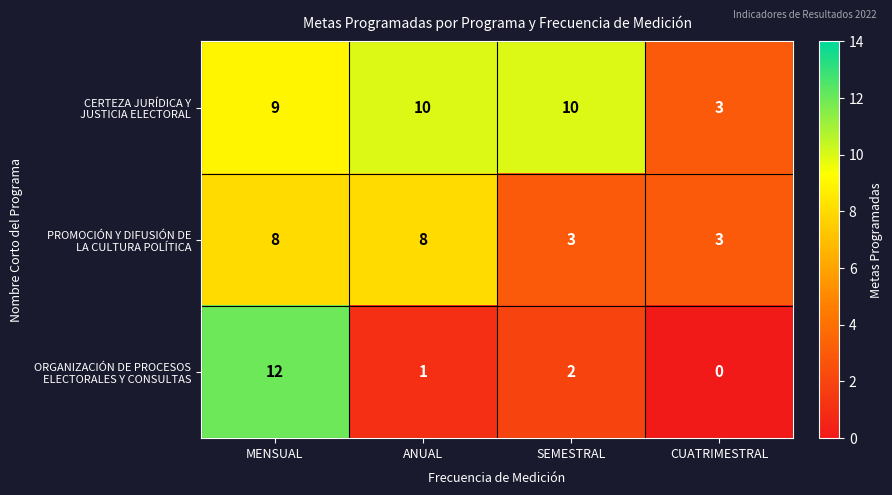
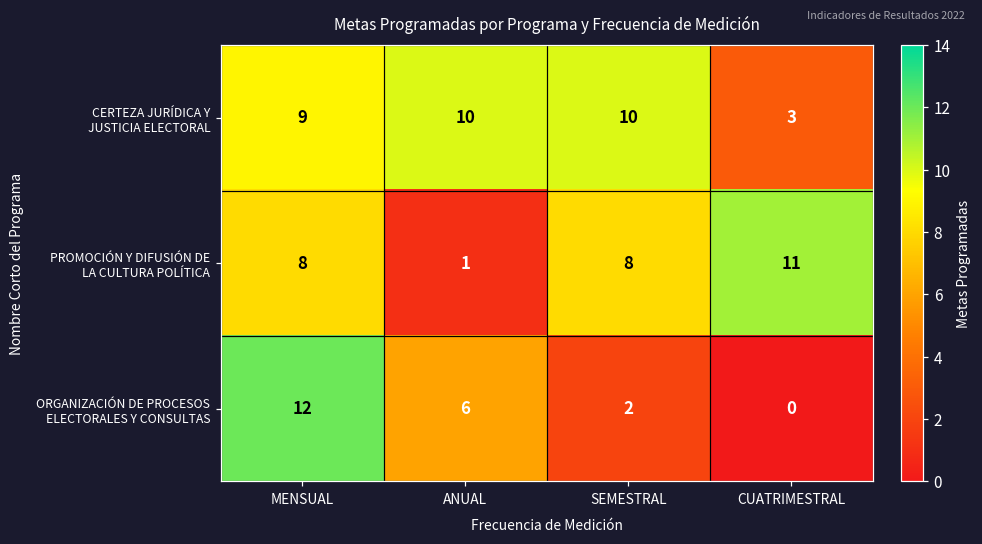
PROMOCIÓN Y DIFUSIÓN DE LA CULTURA POLÍTICA, ANUAL: 8 -> 1
PROMOCIÓN Y DIFUSIÓN DE LA CULTURA POLÍTICA, SEMESTRAL: 3 -> 8
PROMOCIÓN Y DIFUSIÓN DE LA CULTURA POLÍTICA, CUATRIMESTRAL: 3 -> 11
ORGANIZACIÓN DE PROCESOS ELECTORALES Y CONSULTAS, ANUAL: 1 -> 6
